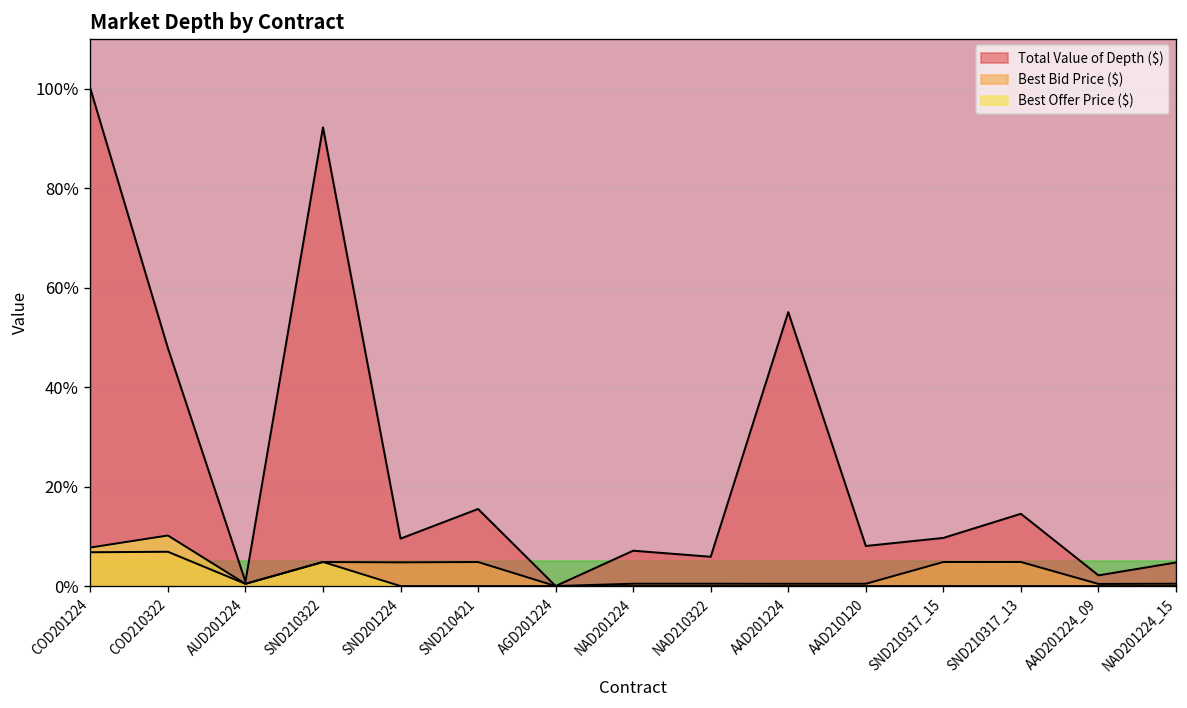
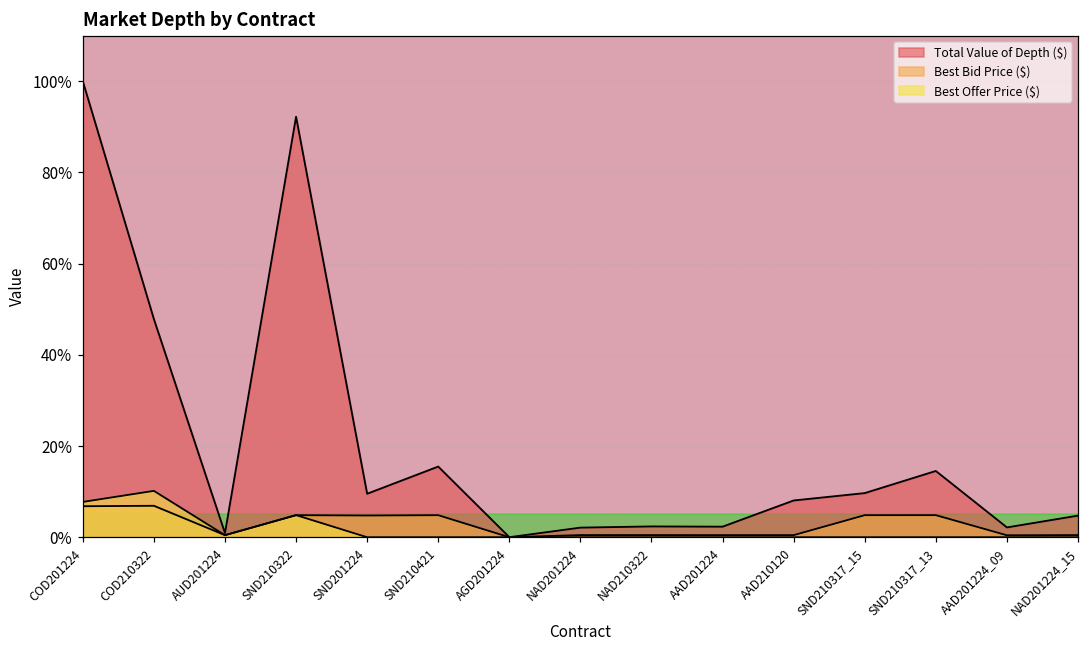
Total Value of Depth ($), NAD201224: 7% -> 2%
Total Value of Depth ($), NAD210322: 6% -> 2%
Total Value of Depth ($), AAD201224: 55% -> 2%
